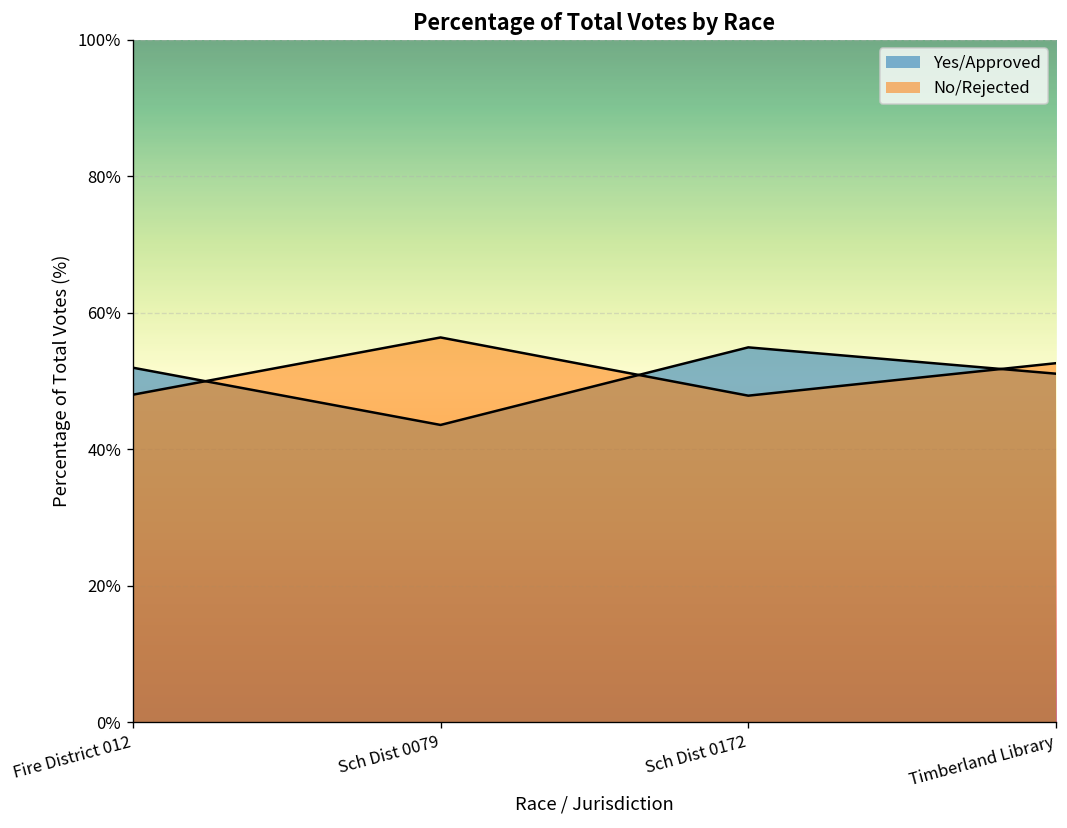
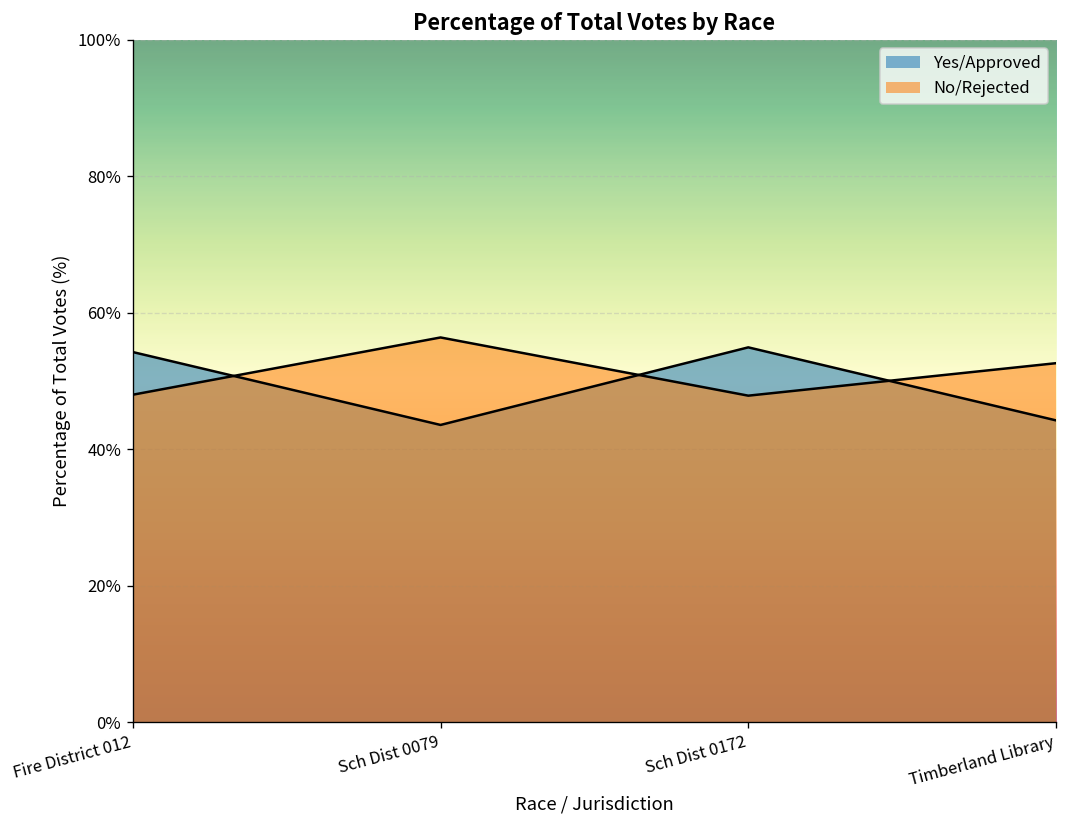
Yes/Approved, Fire District 012: 52% -> 54%
Yes/Approved, Timberland Library: 51% -> 44%
